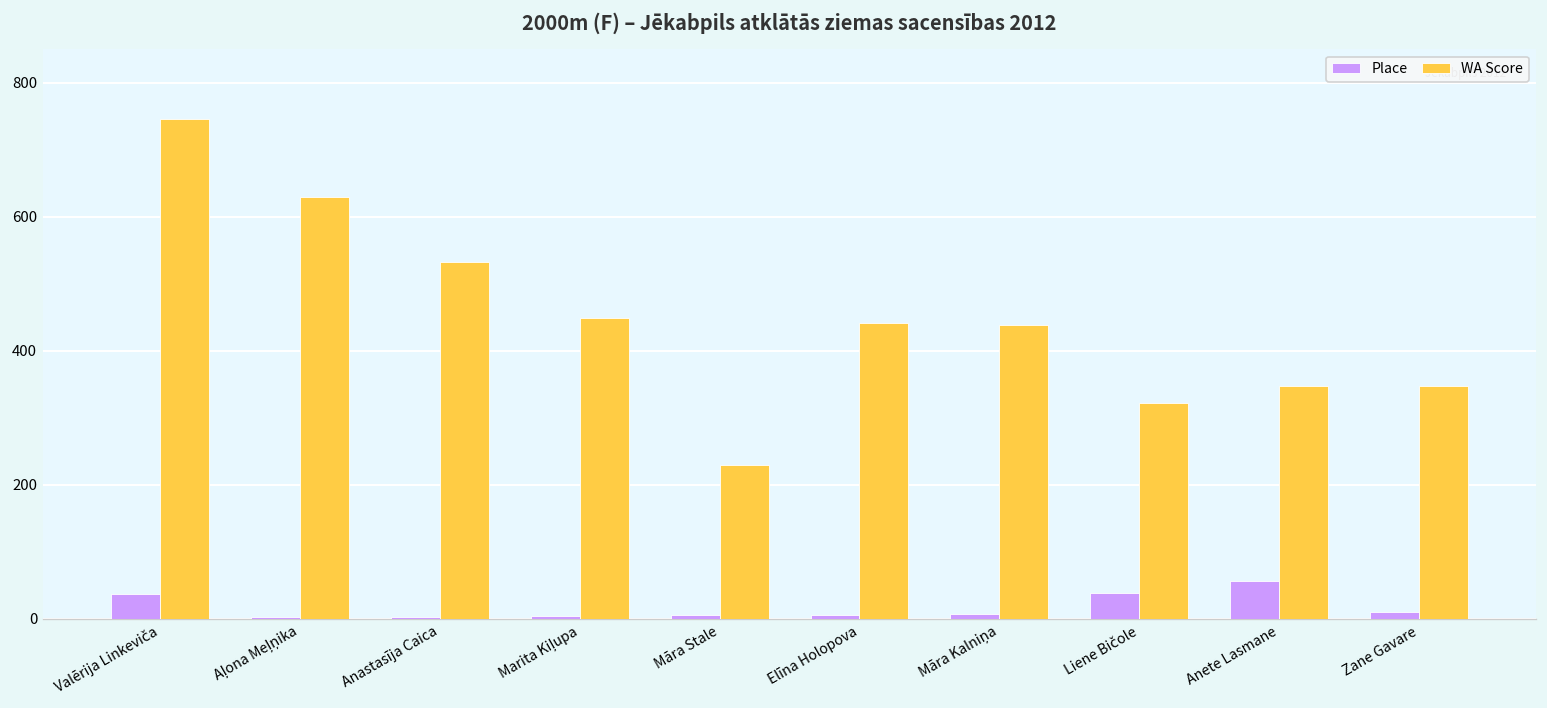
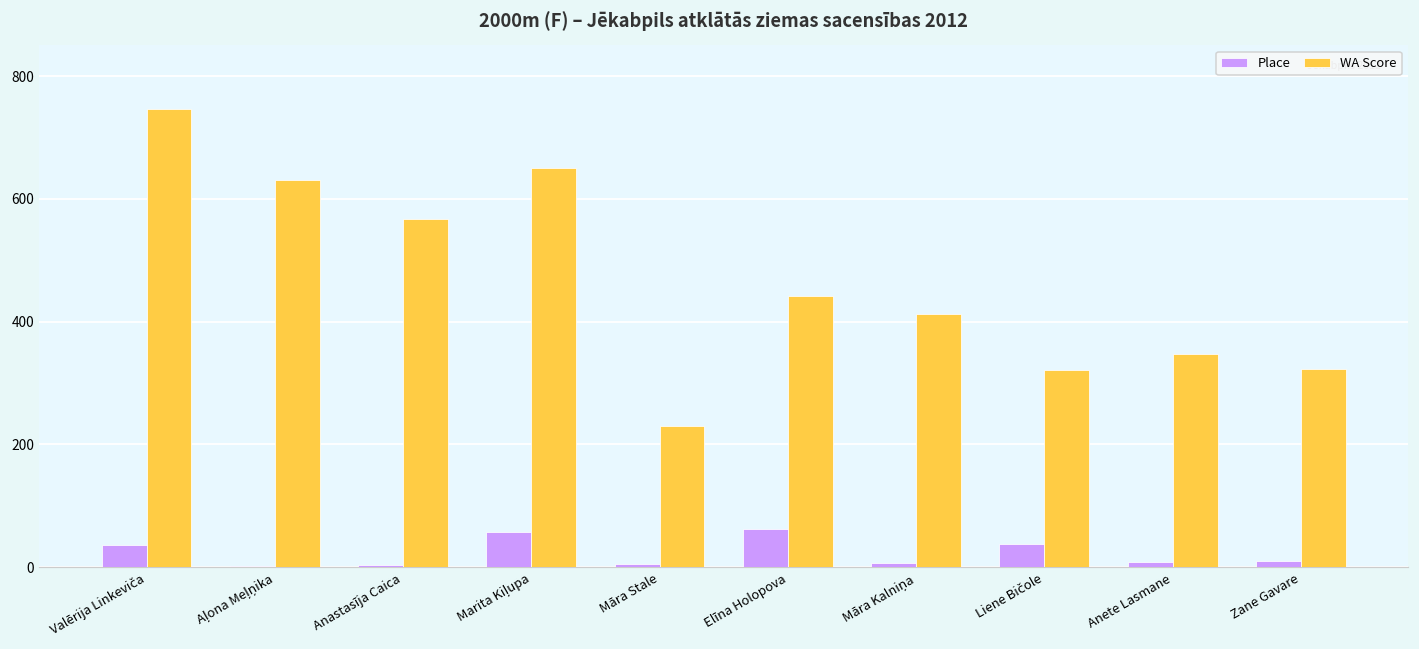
WA Score, Anastasīja Caica: 530 -> 570
Place, Marita Kiļupa: 0 -> 60
WA Score, Marita Kiļupa: 450 -> 650
Place, Elīna Holopova: 10 -> 60
WA Score, Māra Kalniņa: 440 -> 410
Place, Anete Lasmane: 60 -> 10
WA Score, Zane Gavare: 350 -> 320
